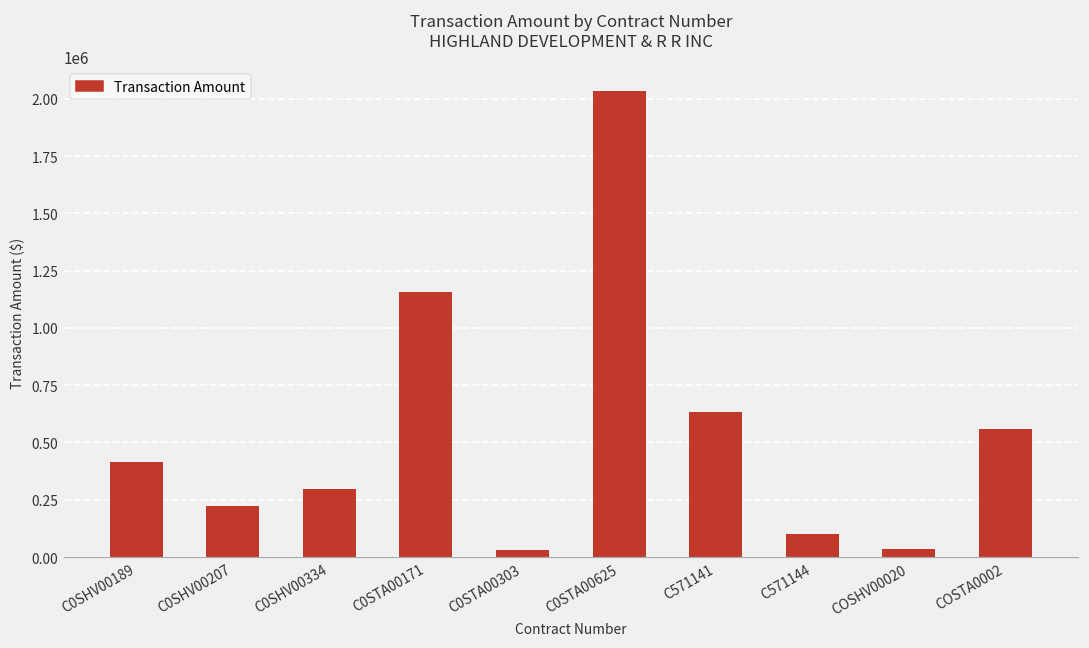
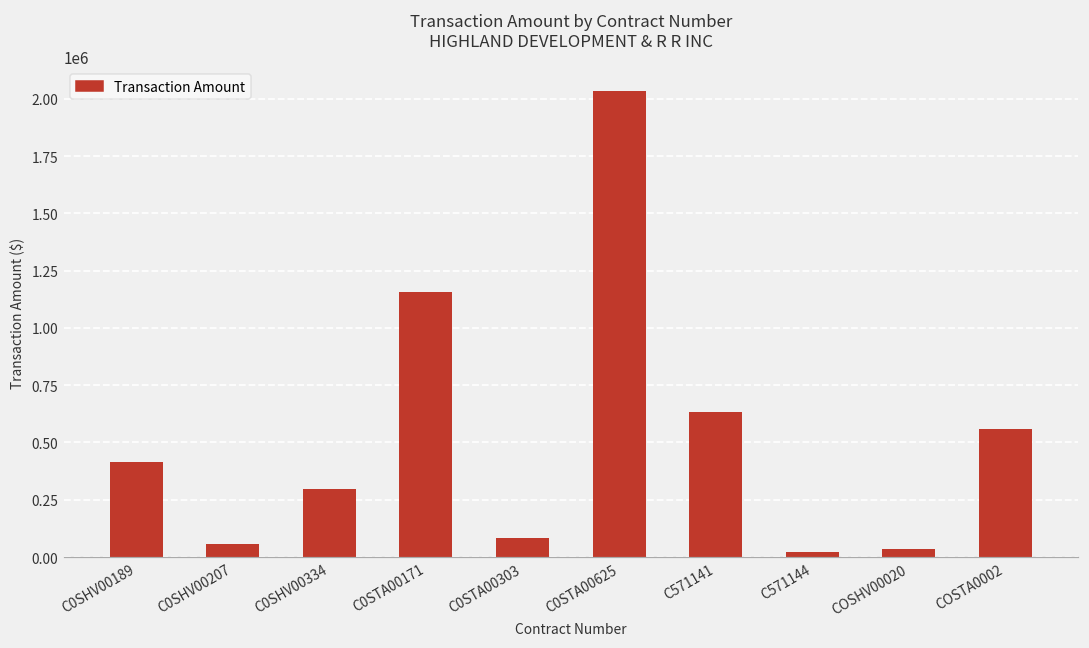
C0SHV00207: 220000 -> 60000
C0STA00303: 30000 -> 80000
C571144: 100000 -> 20000
